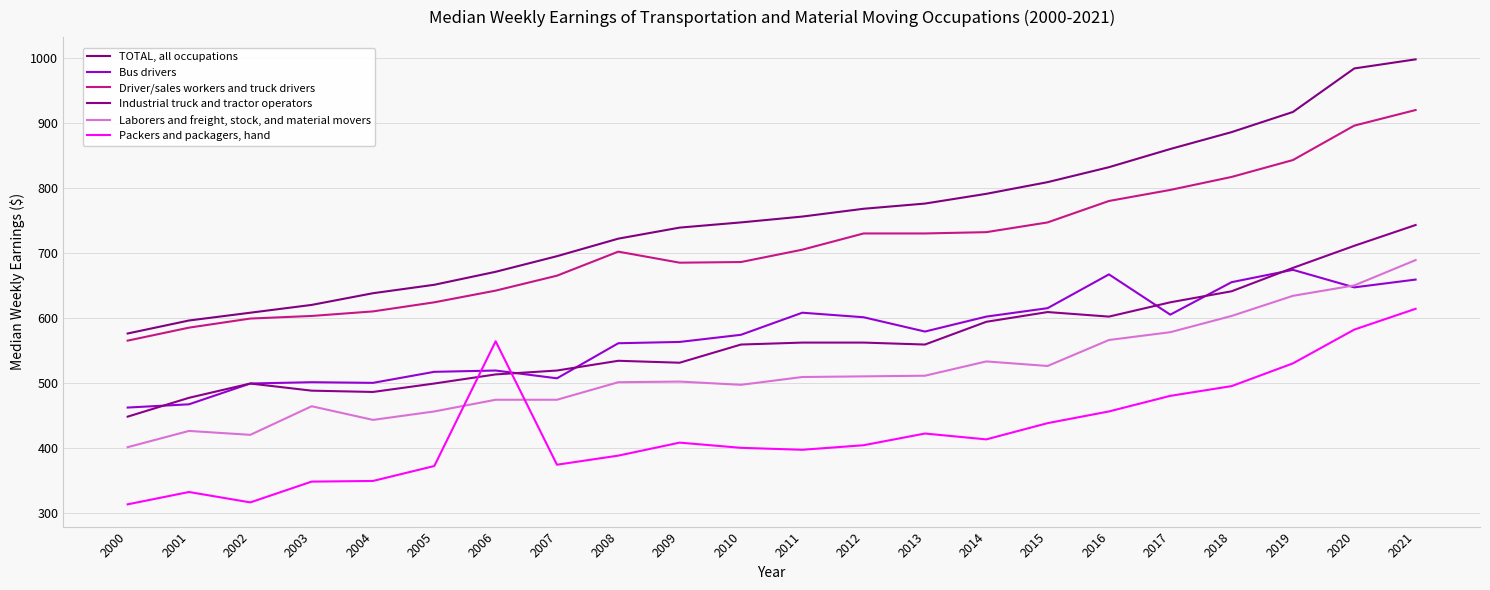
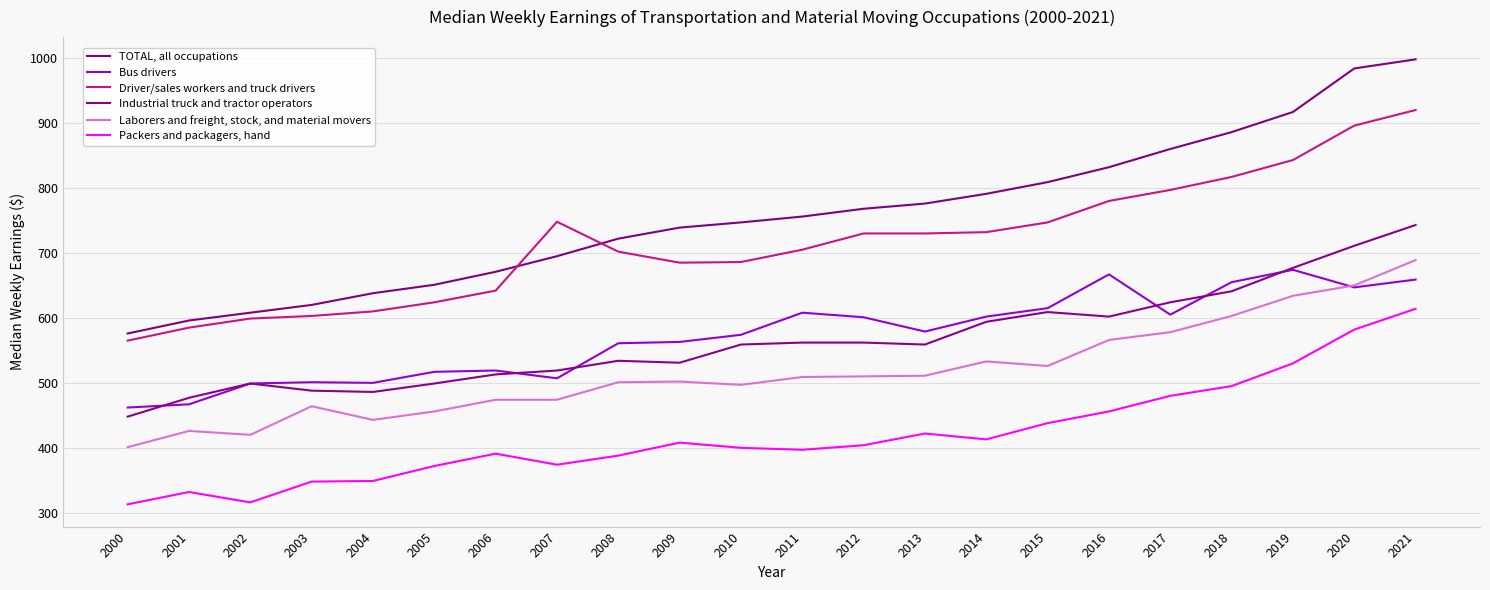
Packers and packagers, hand, 2006: 560 -> 390
Driver/sales workers and truck drivers, 2007: 670 -> 750
